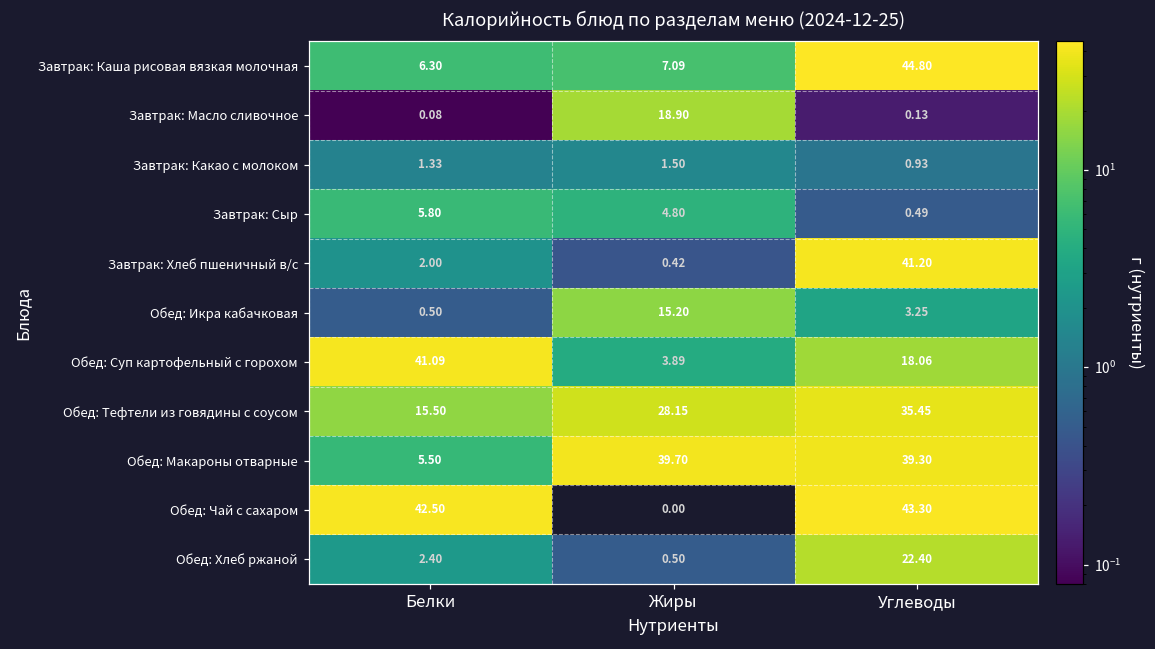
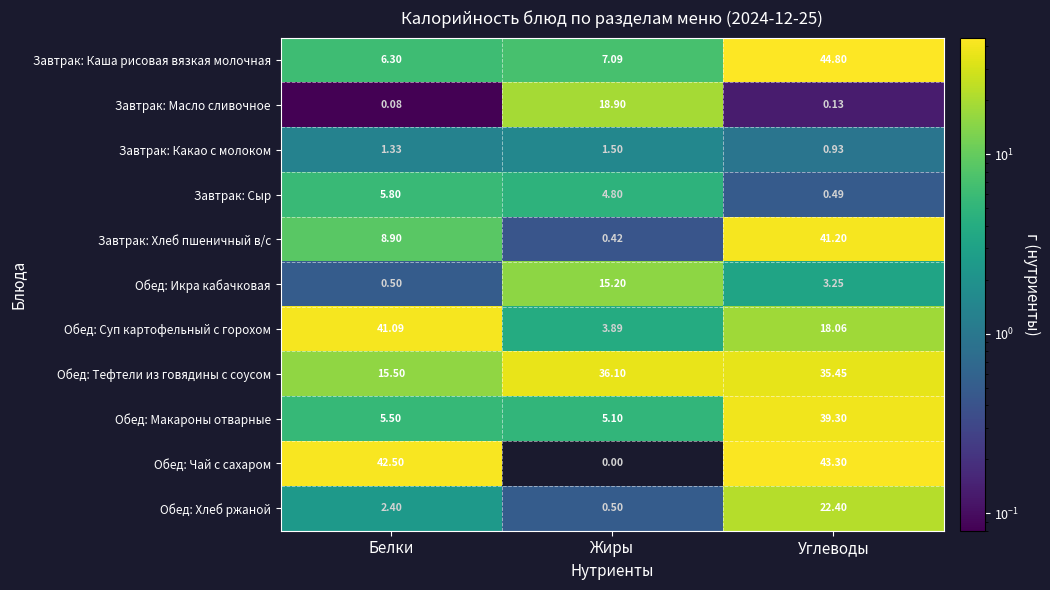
Завтрак: Хлеб пшеничный в/с, Белки: 2.00 -> 8.90
Обед: Тефтели из говядины с соусом, Жиры: 28.15 -> 36.10
Обед: Макароны отварные, Жиры: 39.70 -> 5.10
